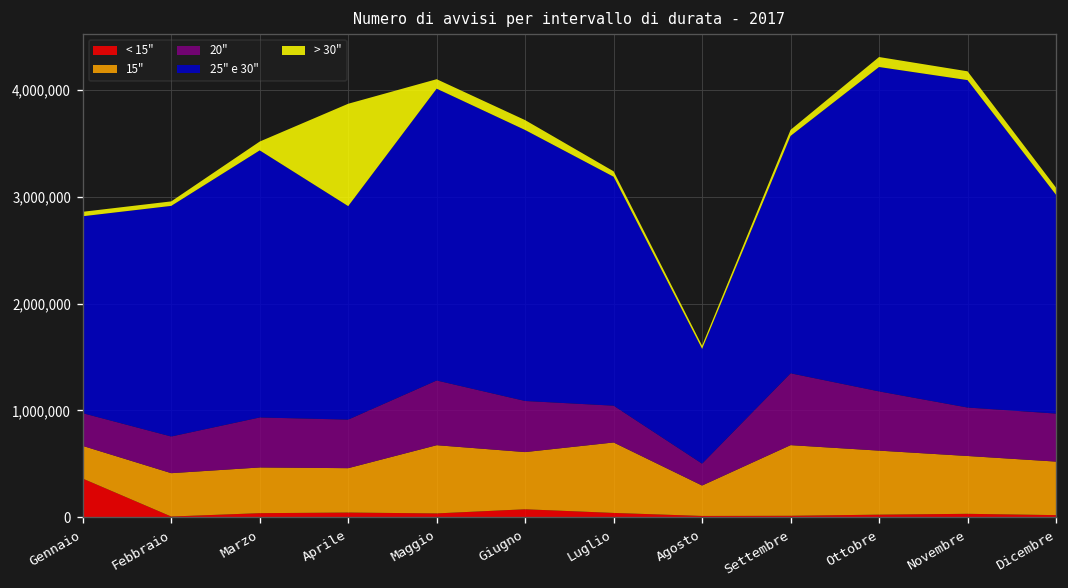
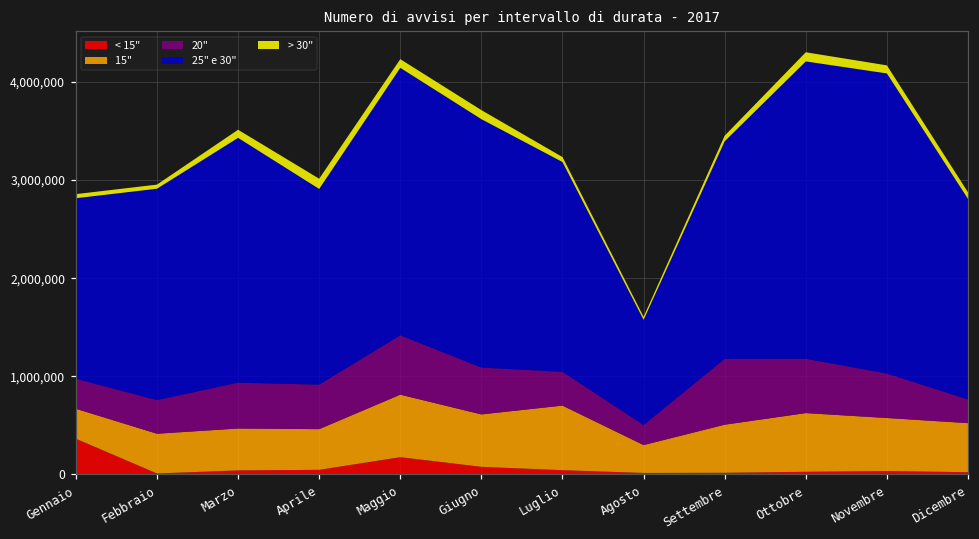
> 30", Aprile: 1,000,000 -> 100,000
< 15", Maggio: 0 -> 200,000
15", Settembre: 700,000 -> 500,000
20", Dicembre: 400,000 -> 200,000
